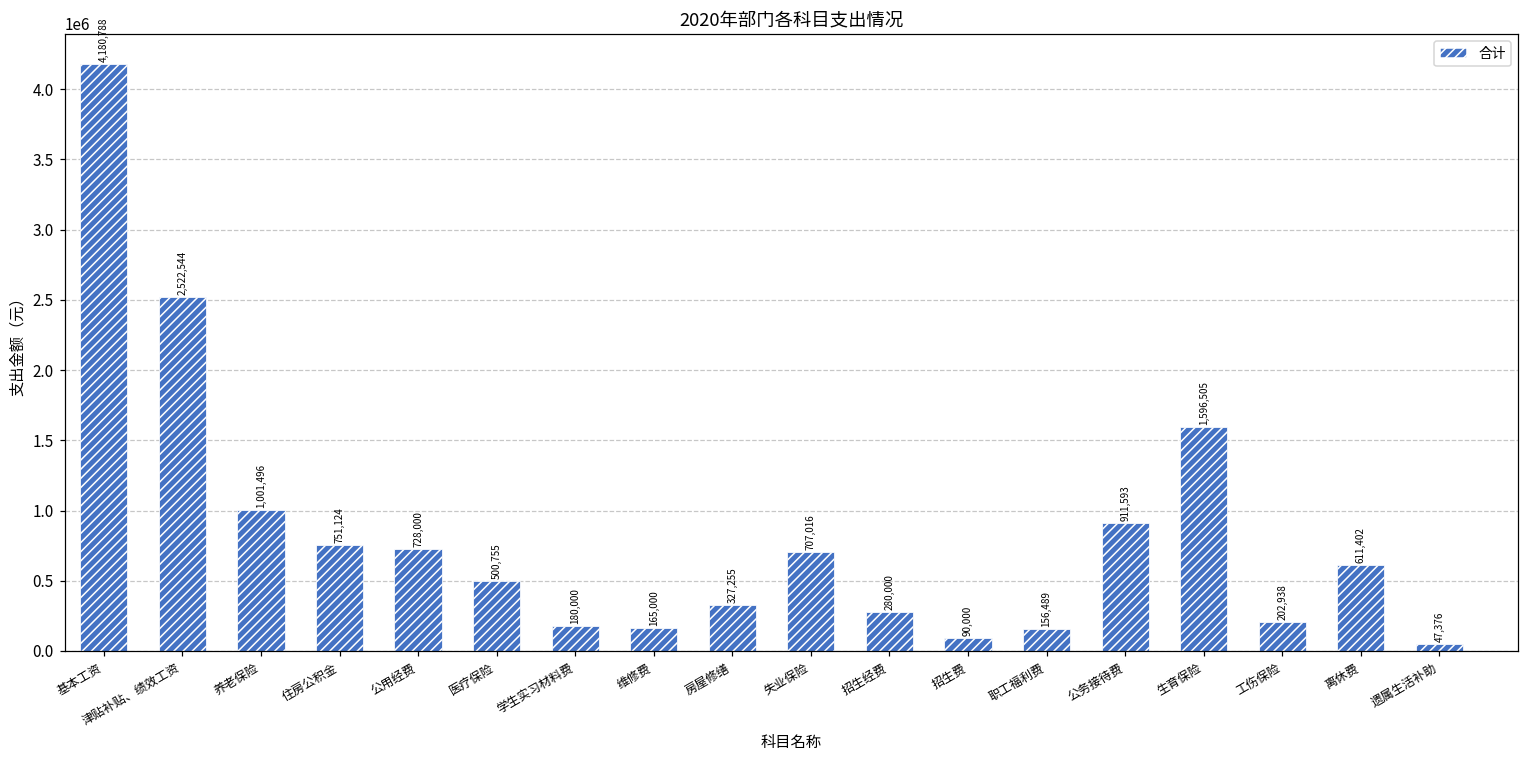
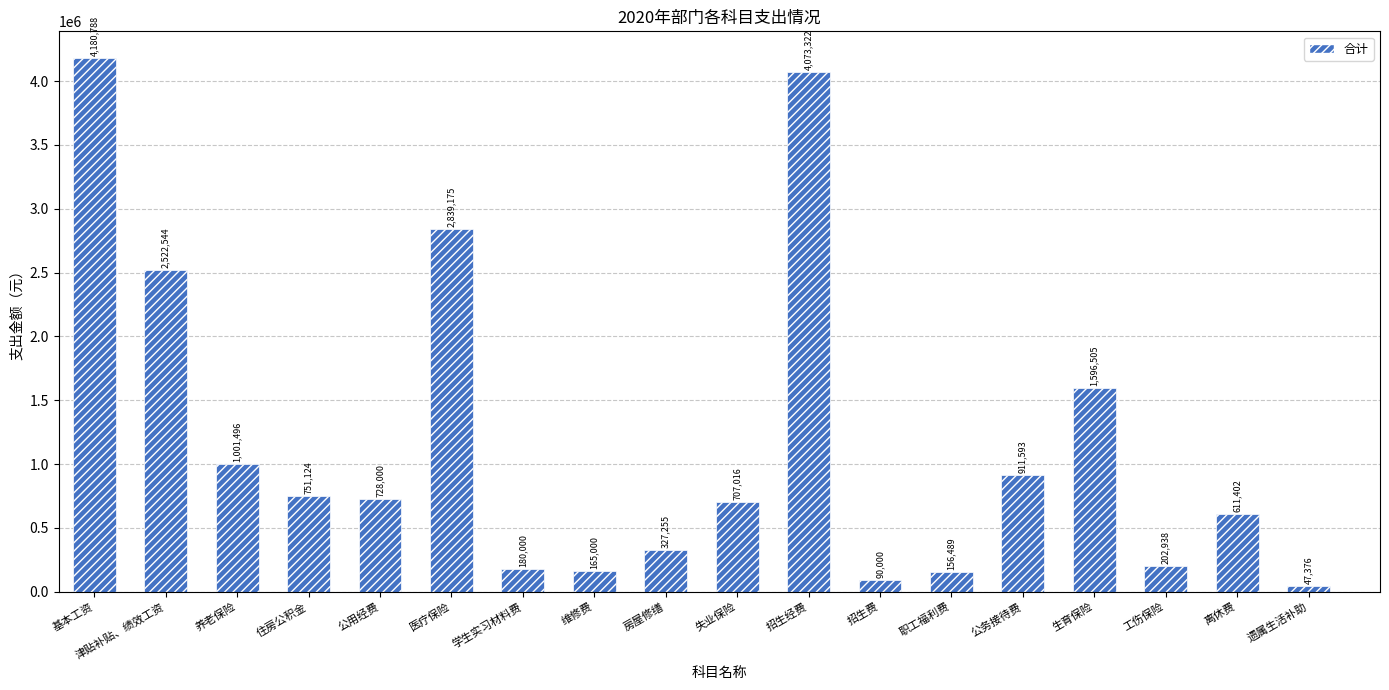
医疗保险: 500,755 -> 2,839,175
招生经费: 280,000 -> 4,073,322
